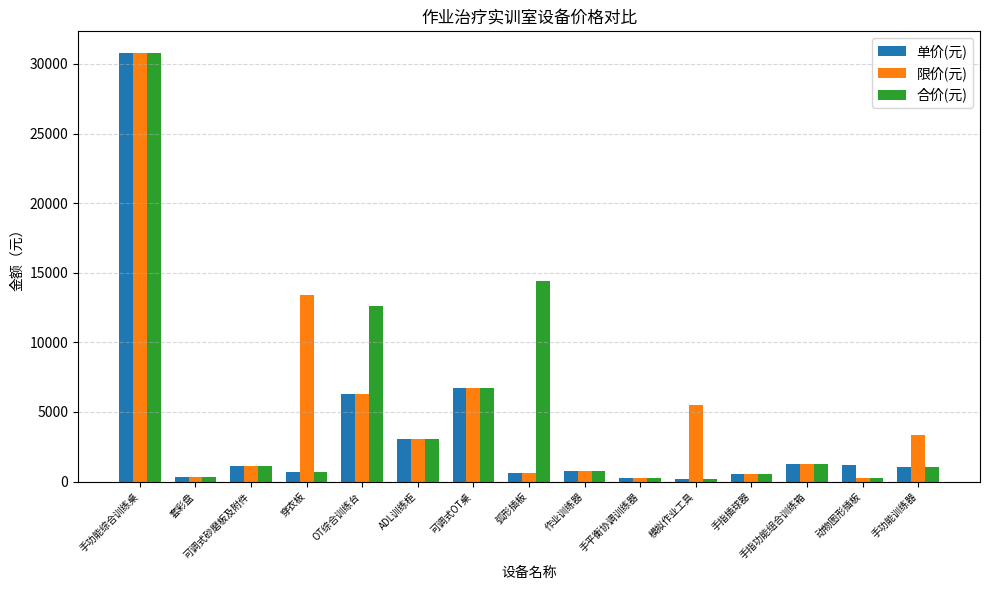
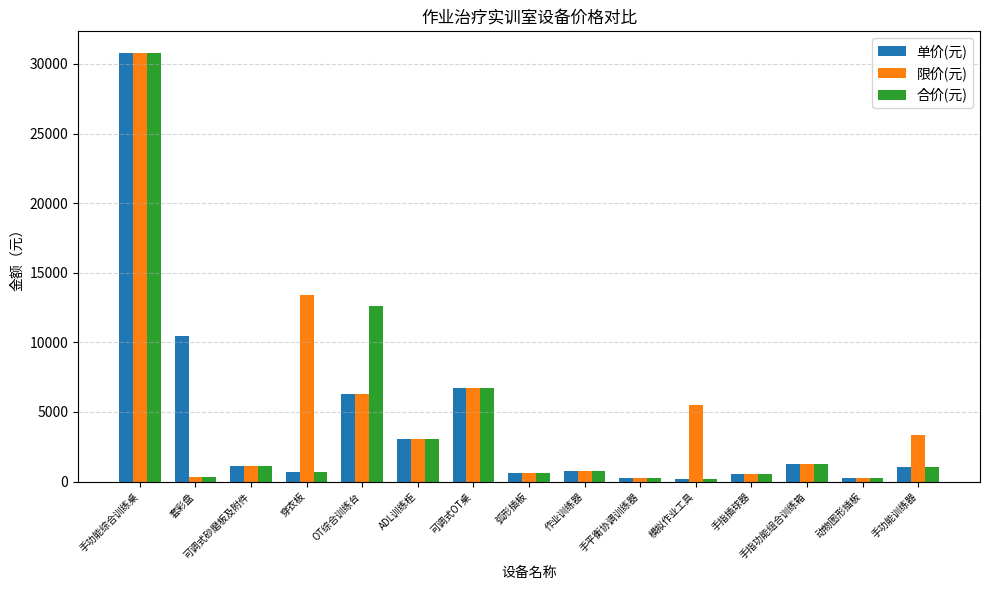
单价(元), 套彩盘: 300 -> 10400
合价(元), 弧形插板: 14400 -> 600
单价(元), 动物图形插板: 1200 -> 300
